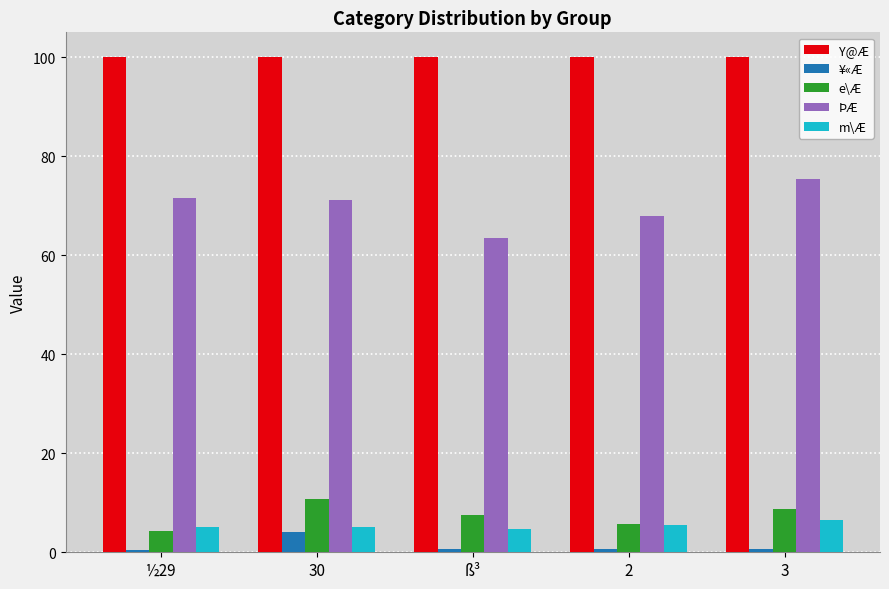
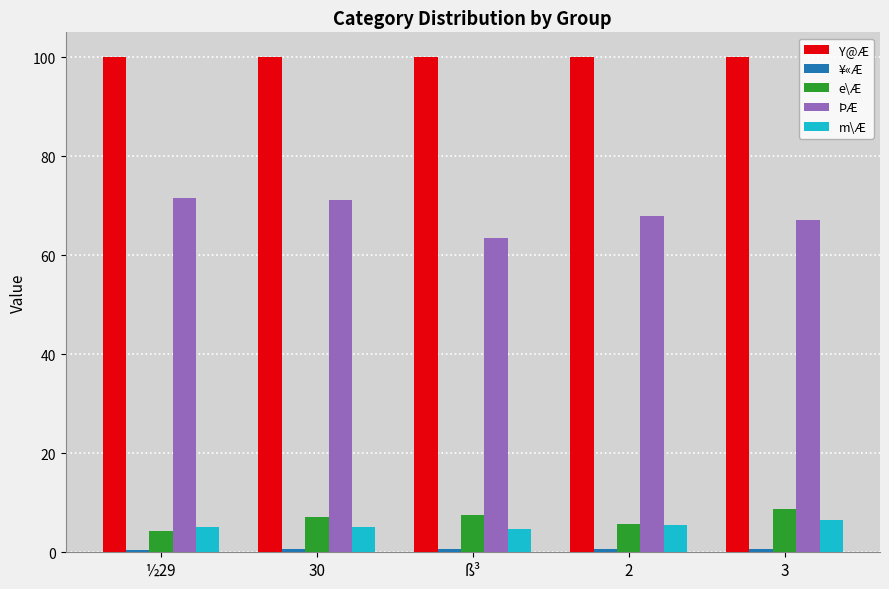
¥«Æ, 30: 4 -> 1
e\Æ, 30: 11 -> 7
ÞÆ, 3: 75 -> 67
